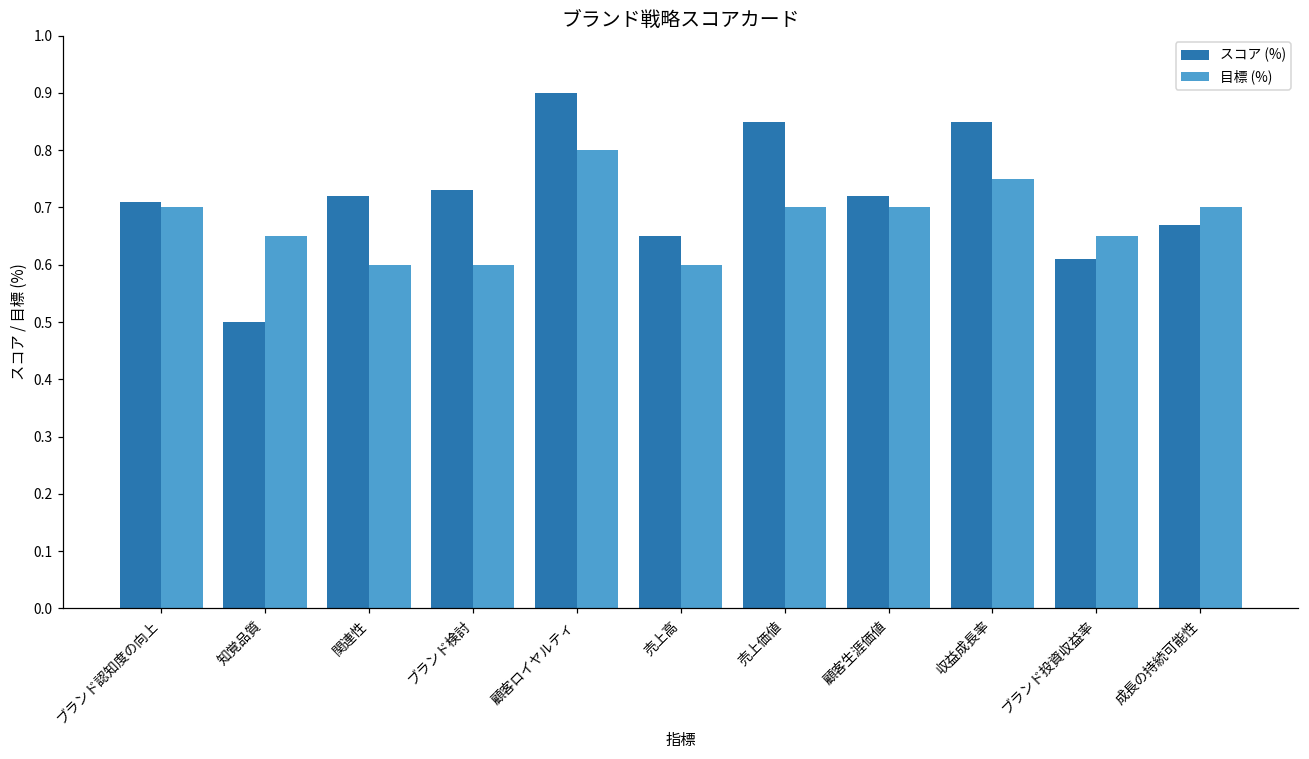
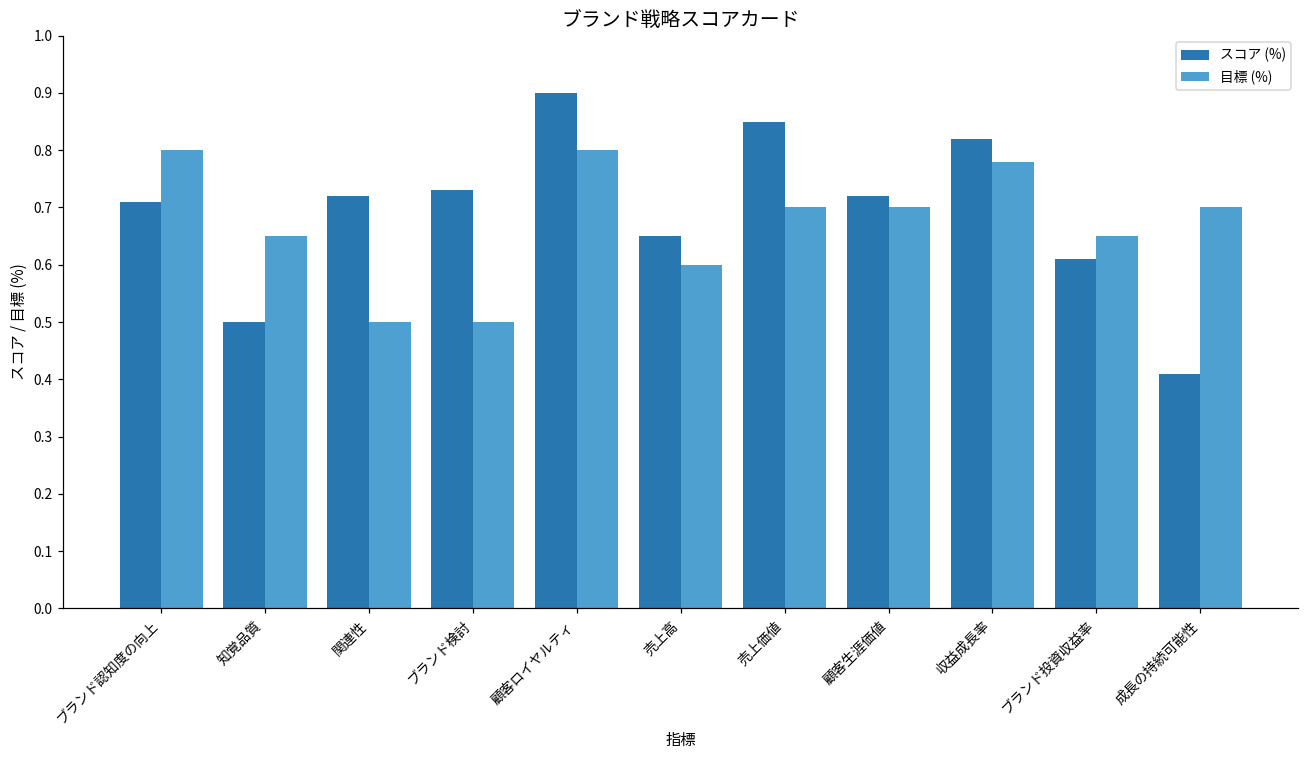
目標 (%), ブランド認知度の向上: 0.7 -> 0.8
目標 (%), 関連性: 0.6 -> 0.5
目標 (%), ブランド検討: 0.6 -> 0.5
スコア (%), 収益成長率: 0.85 -> 0.82
目標 (%), 収益成長率: 0.75 -> 0.78
スコア (%), 成長の持続可能性: 0.67 -> 0.41
